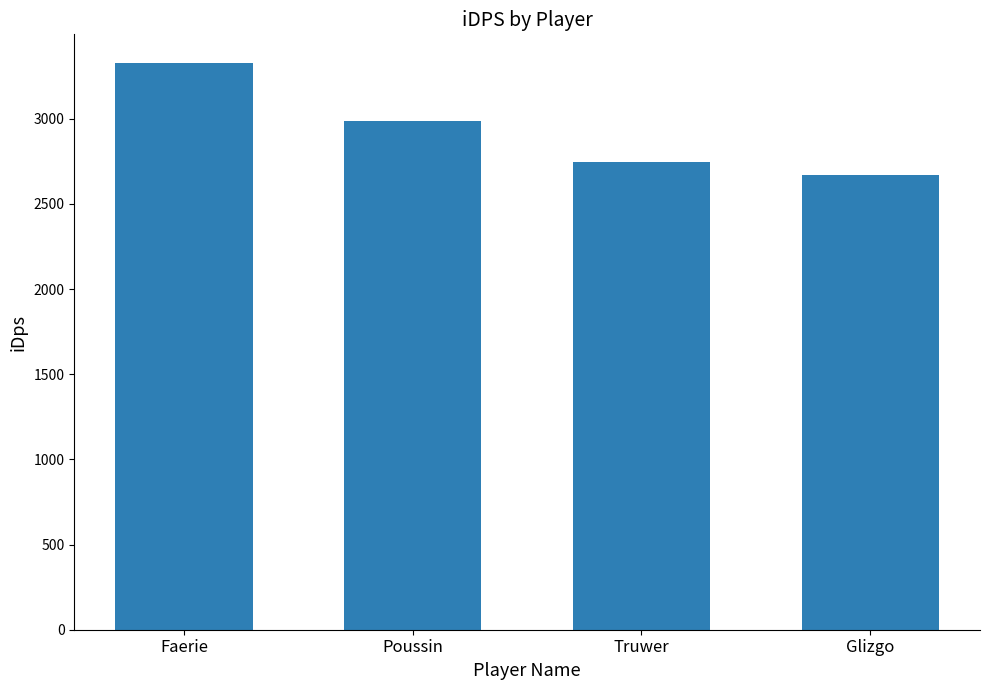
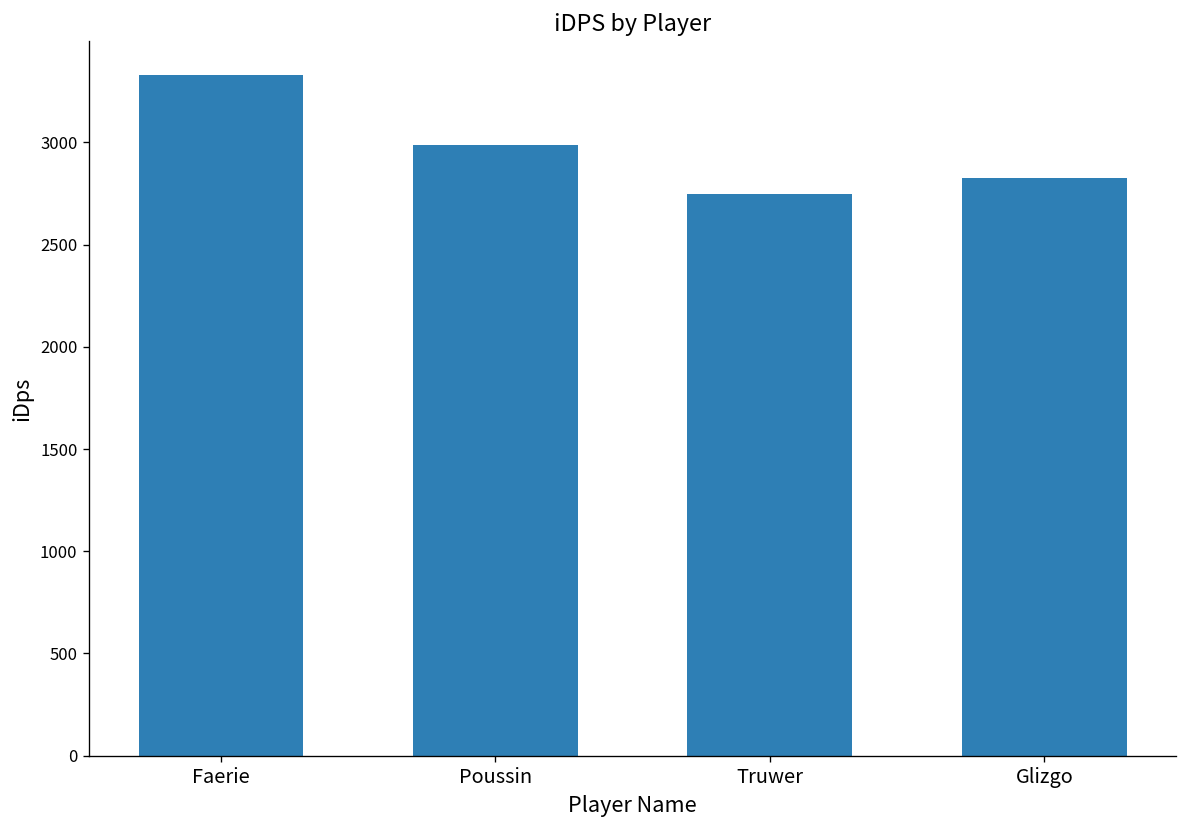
Glizgo: 2670 -> 2830
